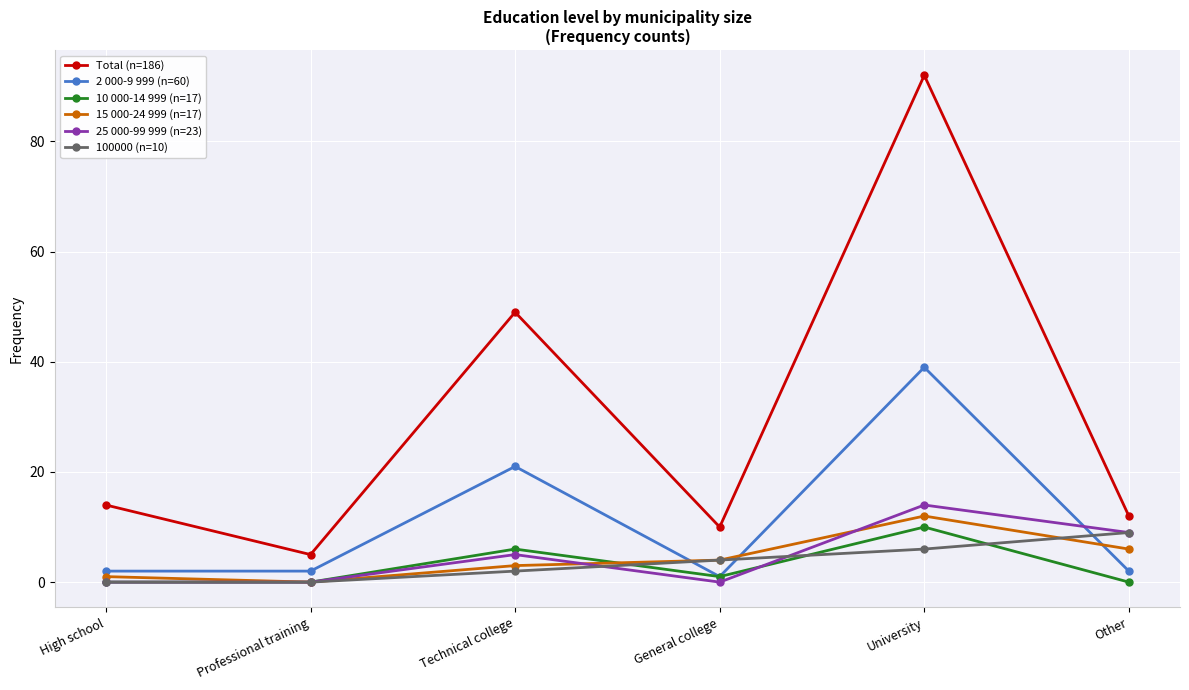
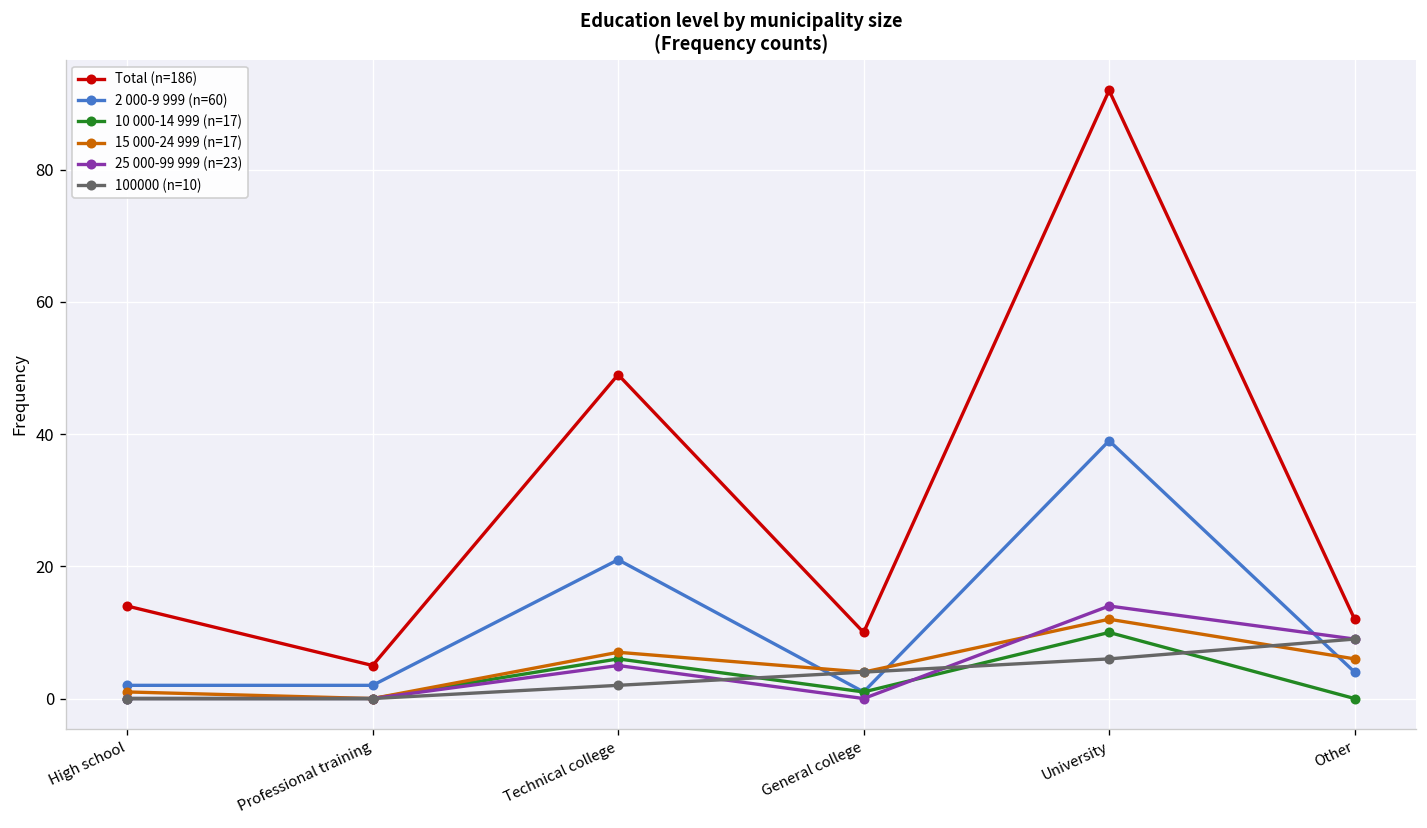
15 000-24 999 (n=17), Technical college: 3 -> 7
2 000-9 999 (n=60), Other: 2 -> 4
